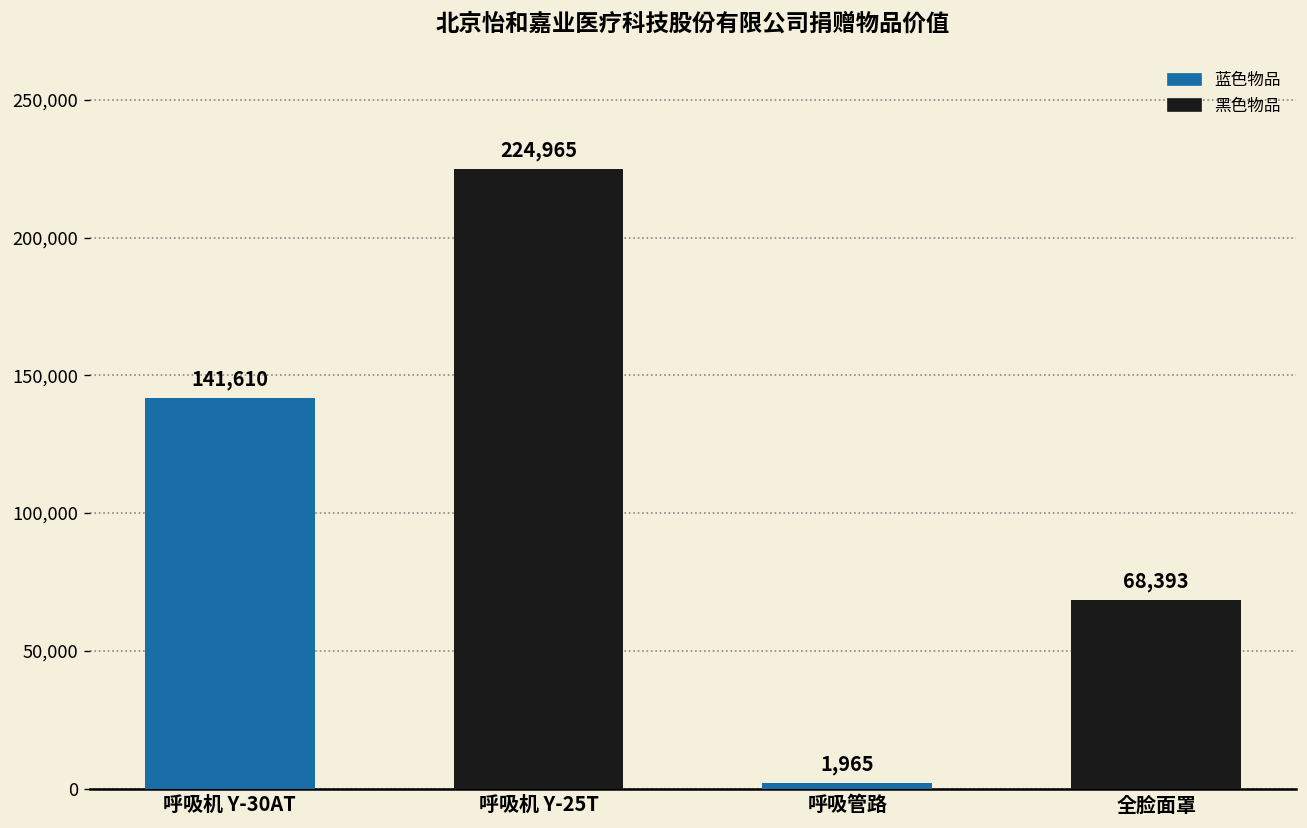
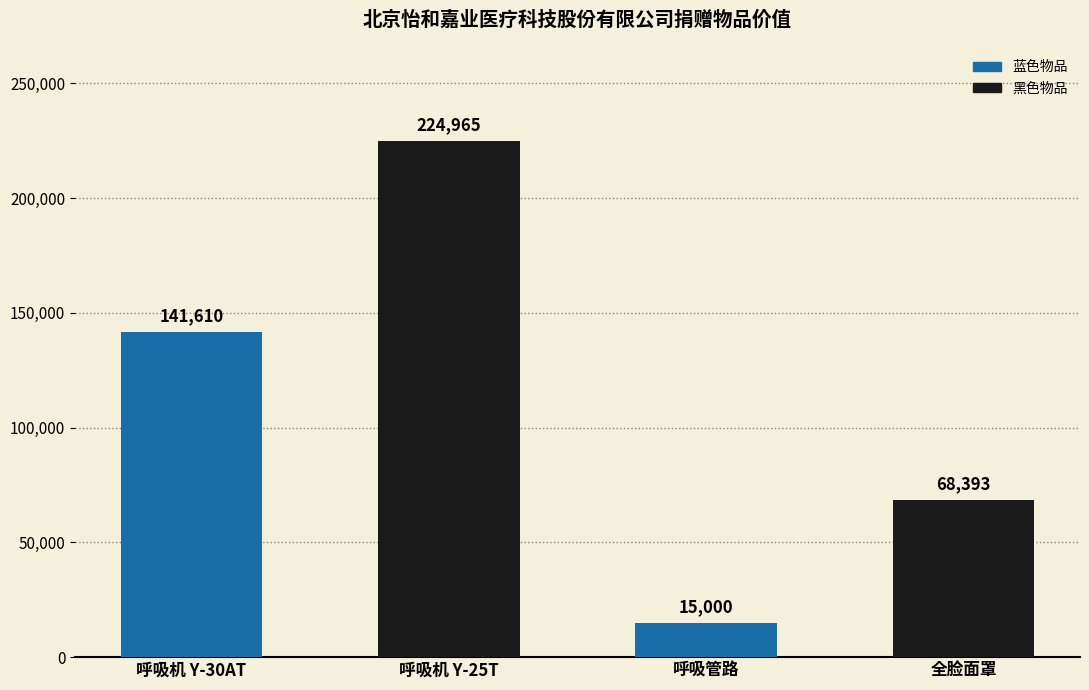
呼吸管路: 1,965 -> 15,000
